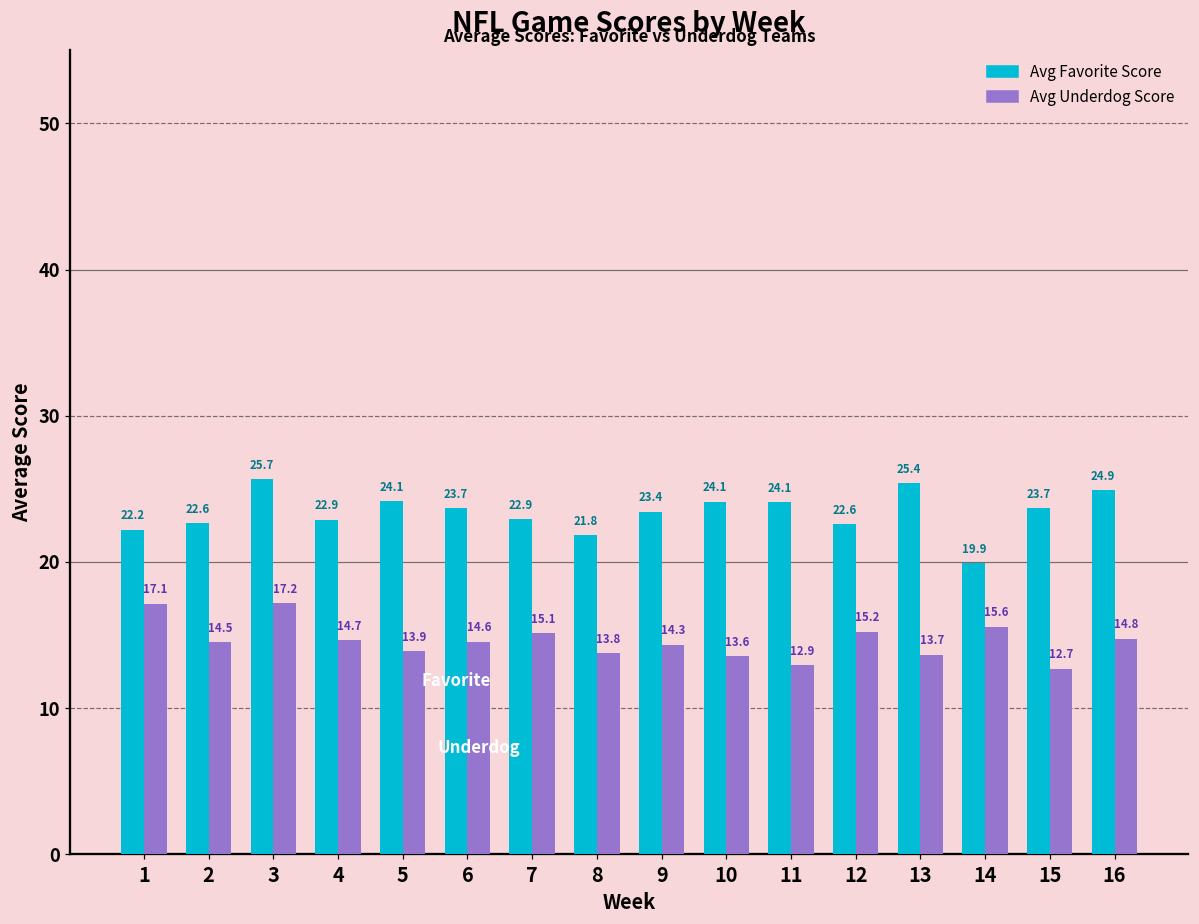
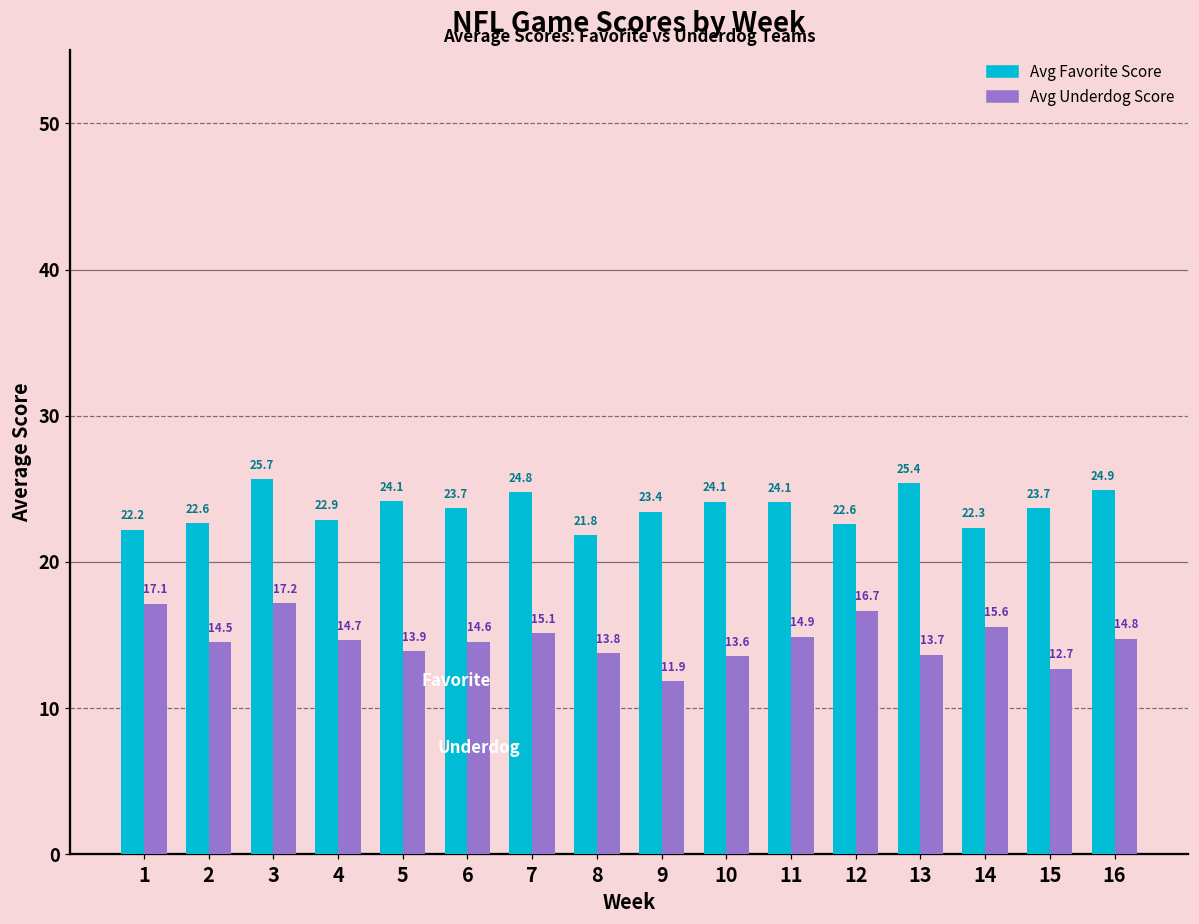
Avg Favorite Score, 7: 22.9 -> 24.8
Avg Underdog Score, 9: 14.3 -> 11.9
Avg Underdog Score, 11: 12.9 -> 14.9
Avg Underdog Score, 12: 15.2 -> 16.7
Avg Favorite Score, 14: 19.9 -> 22.3
